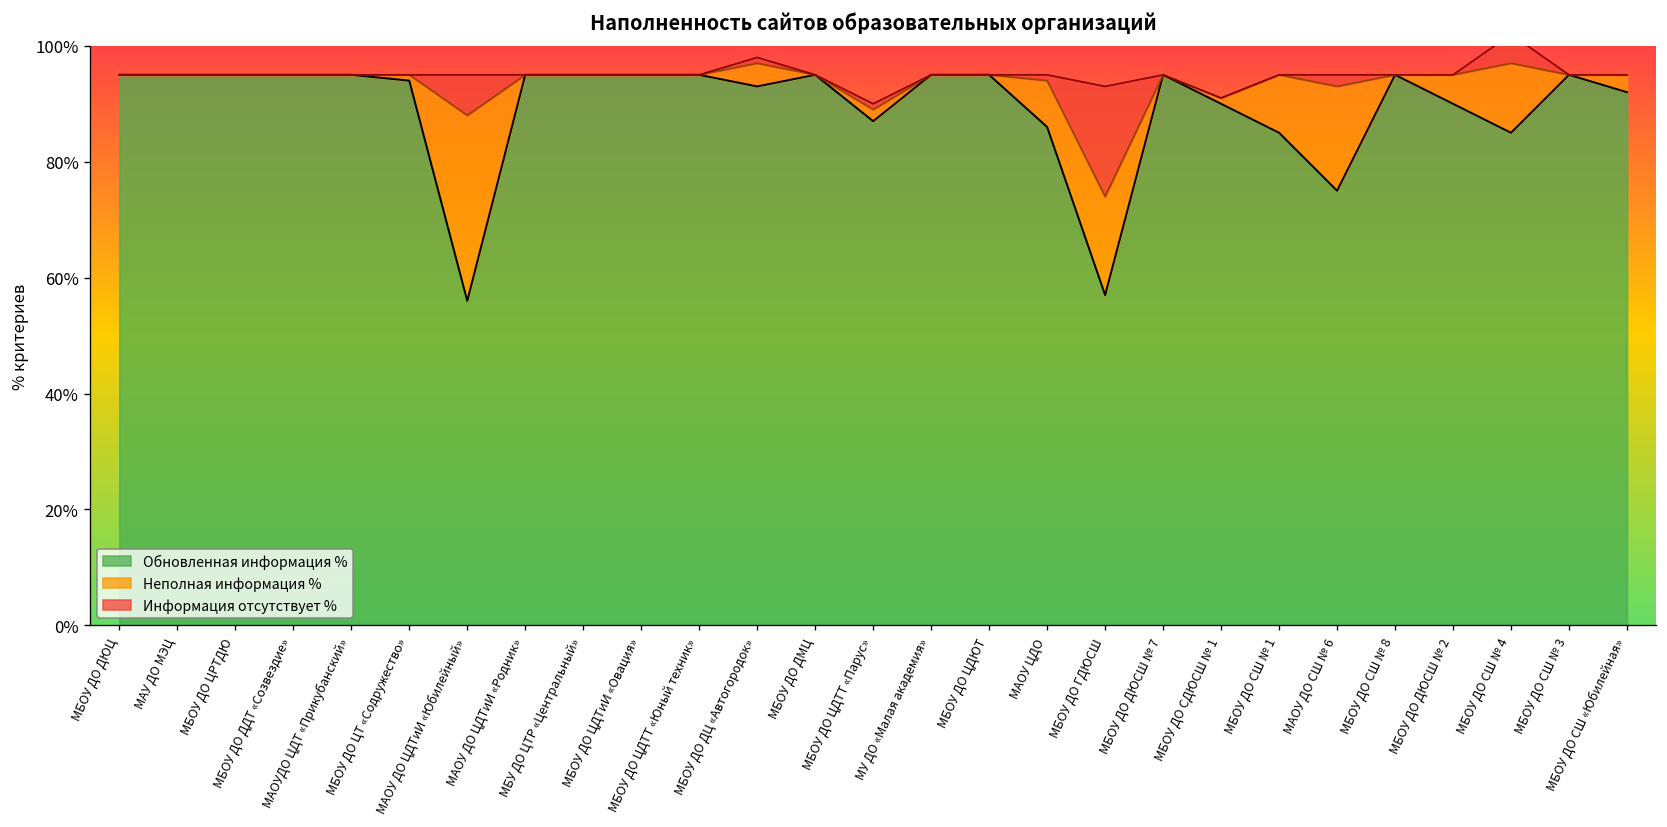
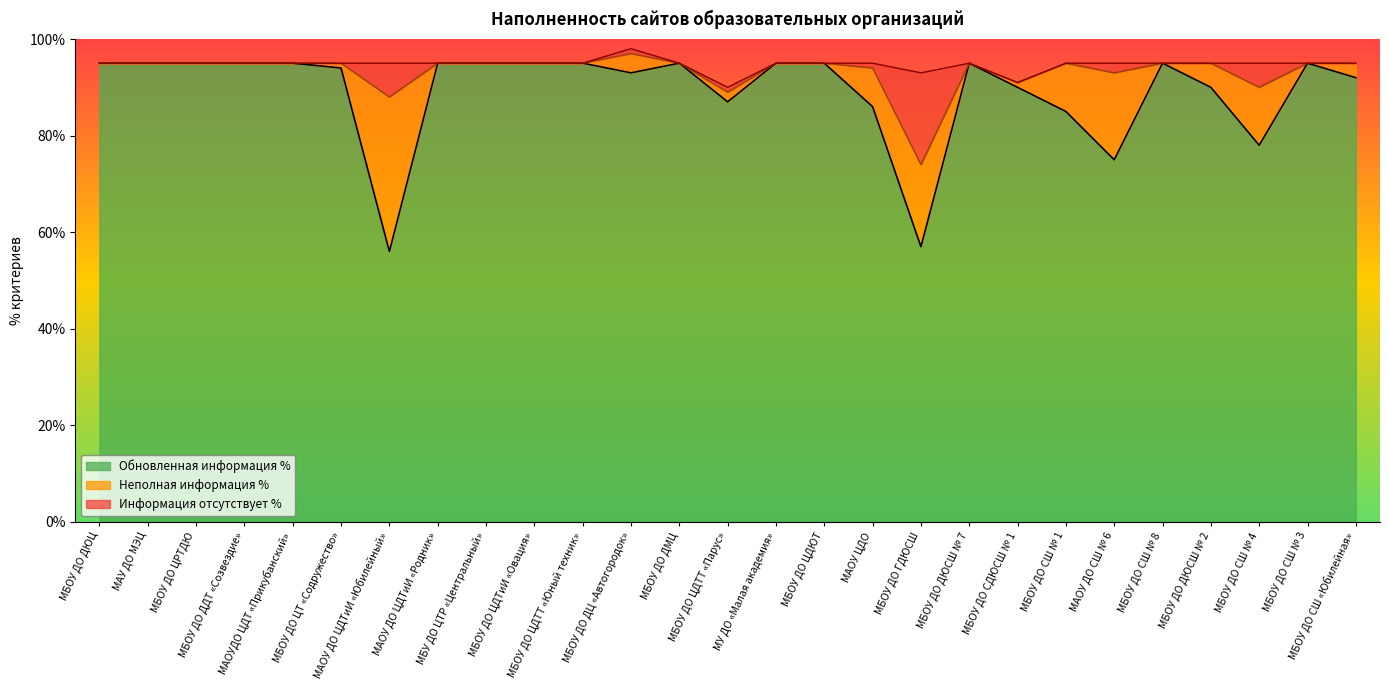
Обновленная информация %, МБОУ ДО СШ № 4: 85% -> 78%
